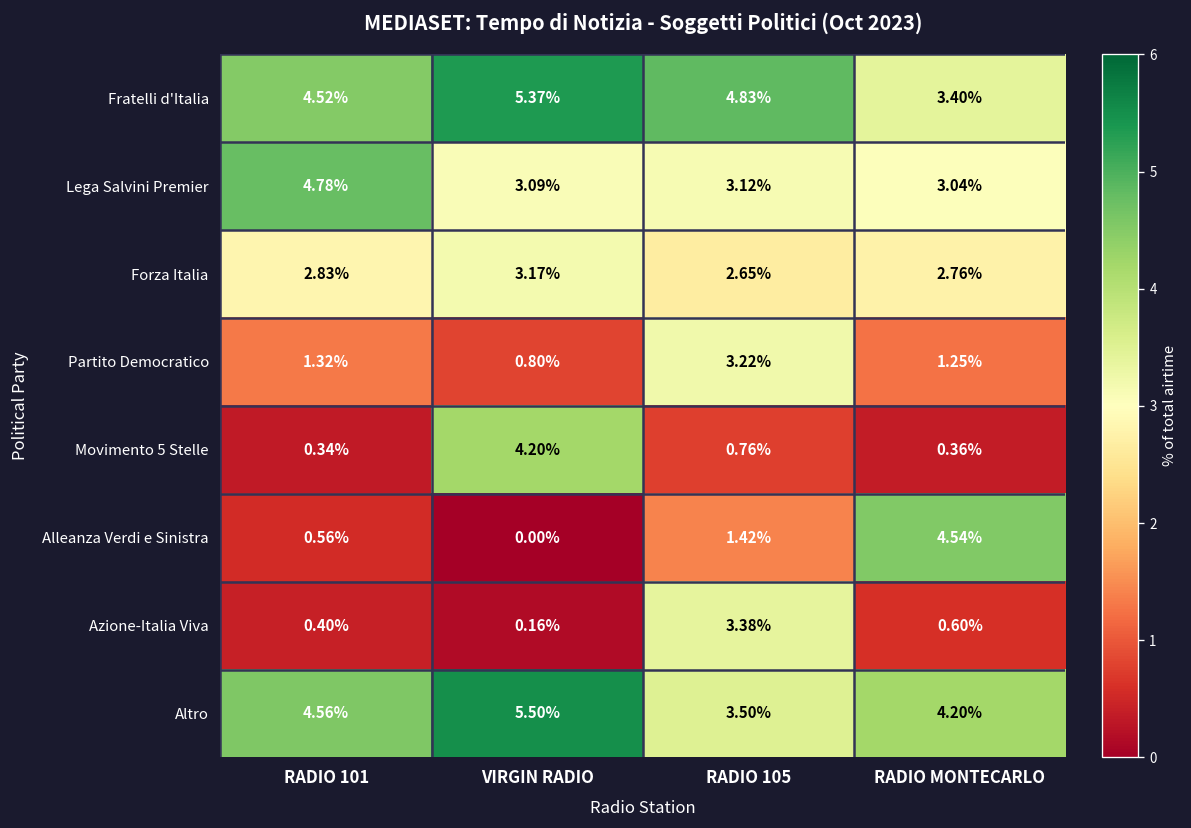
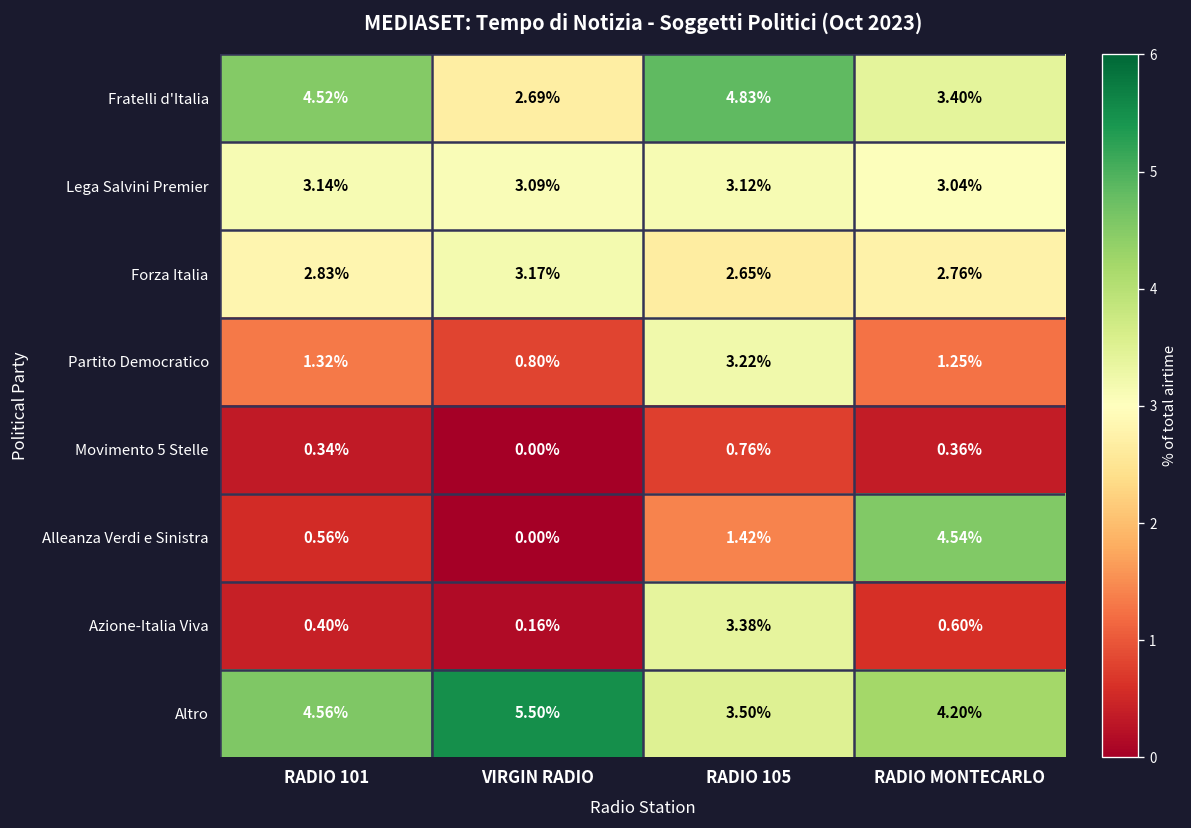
Fratelli d'Italia, VIRGIN RADIO: 5.37% -> 2.69%
Lega Salvini Premier, RADIO 101: 4.78% -> 3.14%
Movimento 5 Stelle, VIRGIN RADIO: 4.20% -> 0.00%
